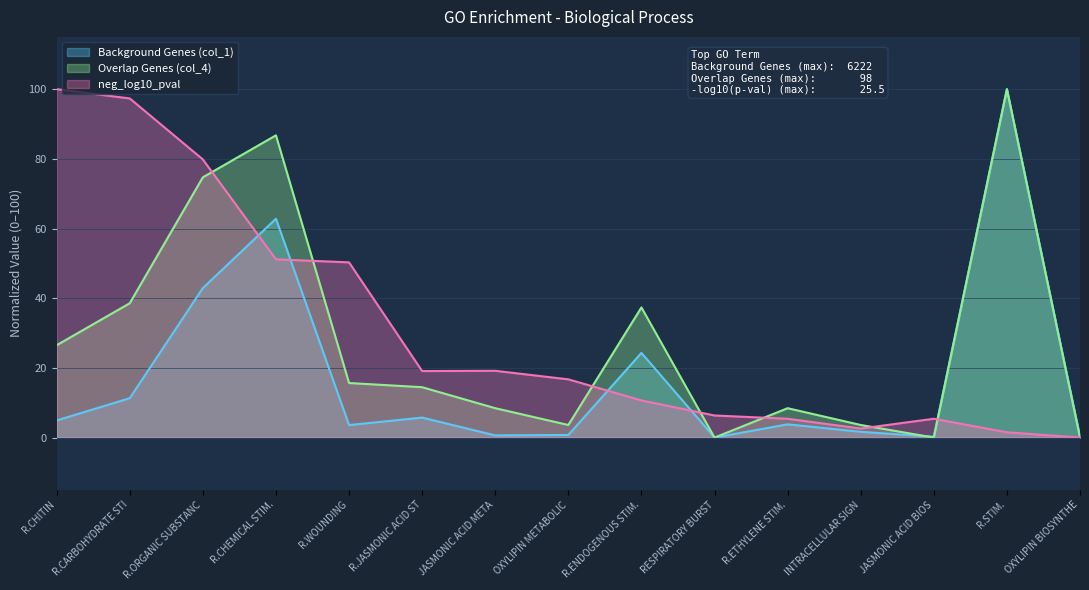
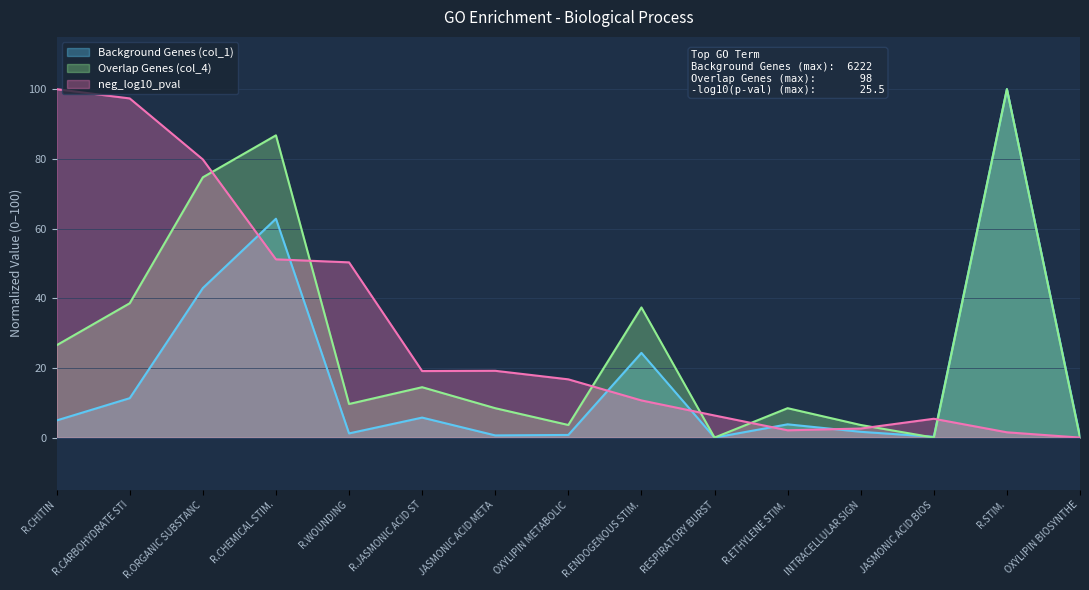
Background Genes (col_1), R.WOUNDING: 4 -> 1
Overlap Genes (col_4), R.WOUNDING: 16 -> 10
neg_log10_pval, R.ETHYLENE STIM.: 5 -> 2
